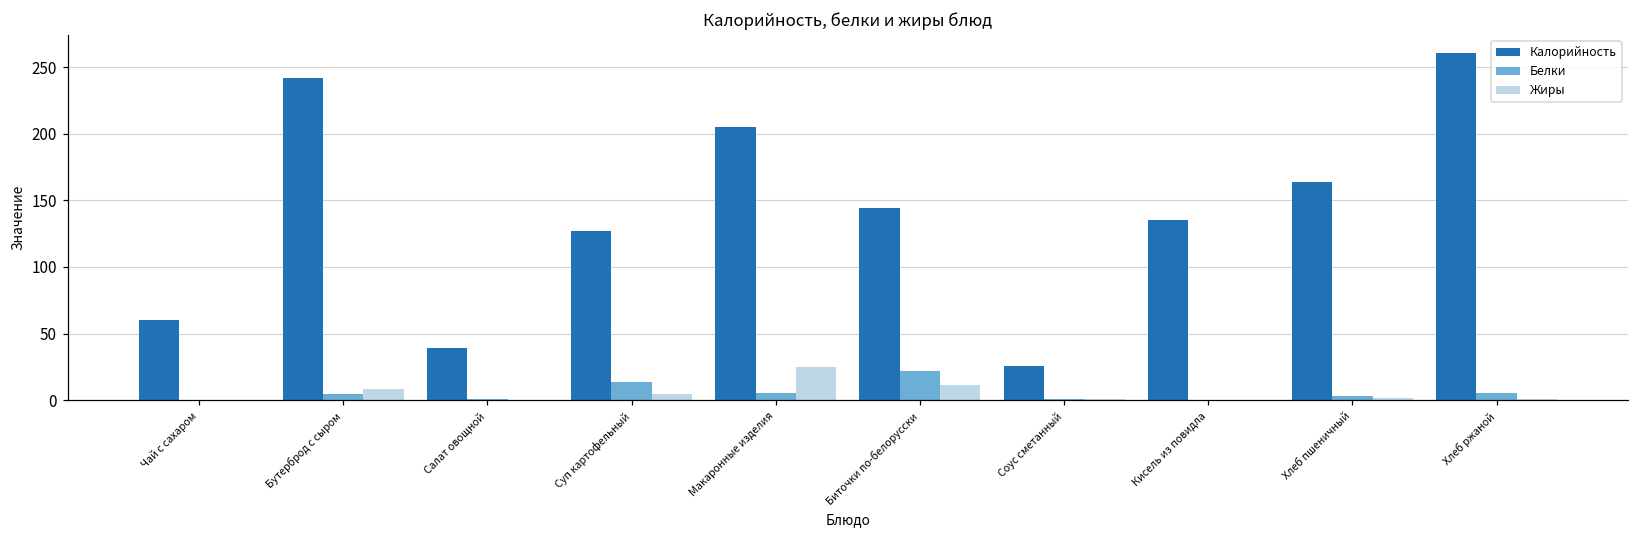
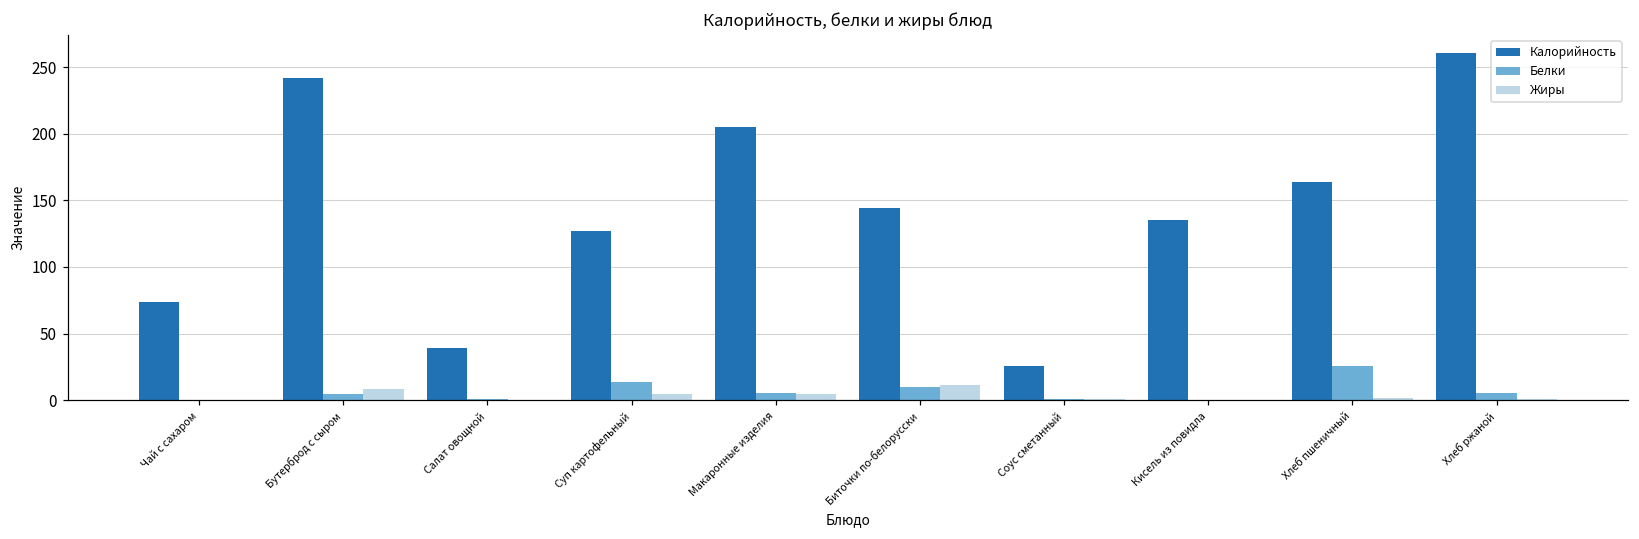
Калорийность, Чай с сахаром: 60 -> 74
Жиры, Макаронные изделия: 25 -> 5
Белки, Биточки по-белорусски: 22 -> 10
Белки, Хлеб пшеничный: 3 -> 26
